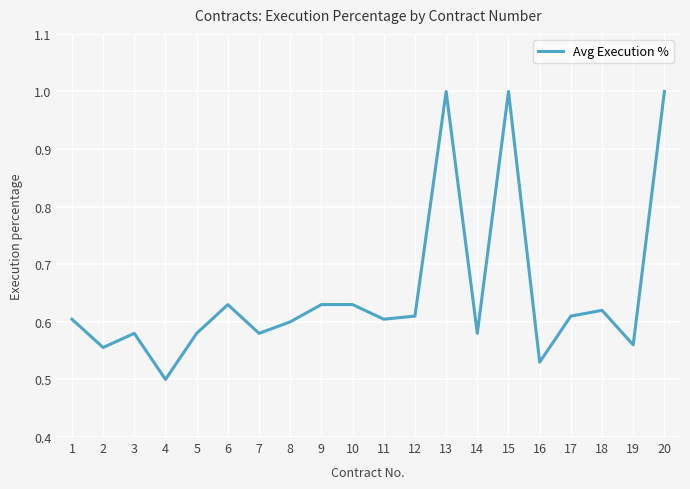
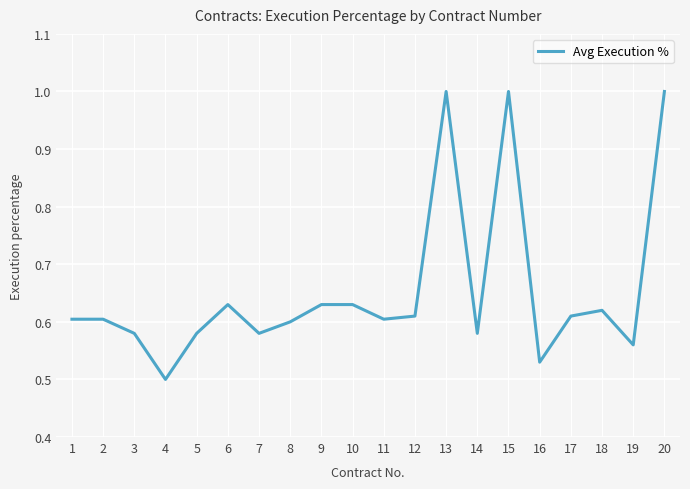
2: 0.56 -> 0.60
